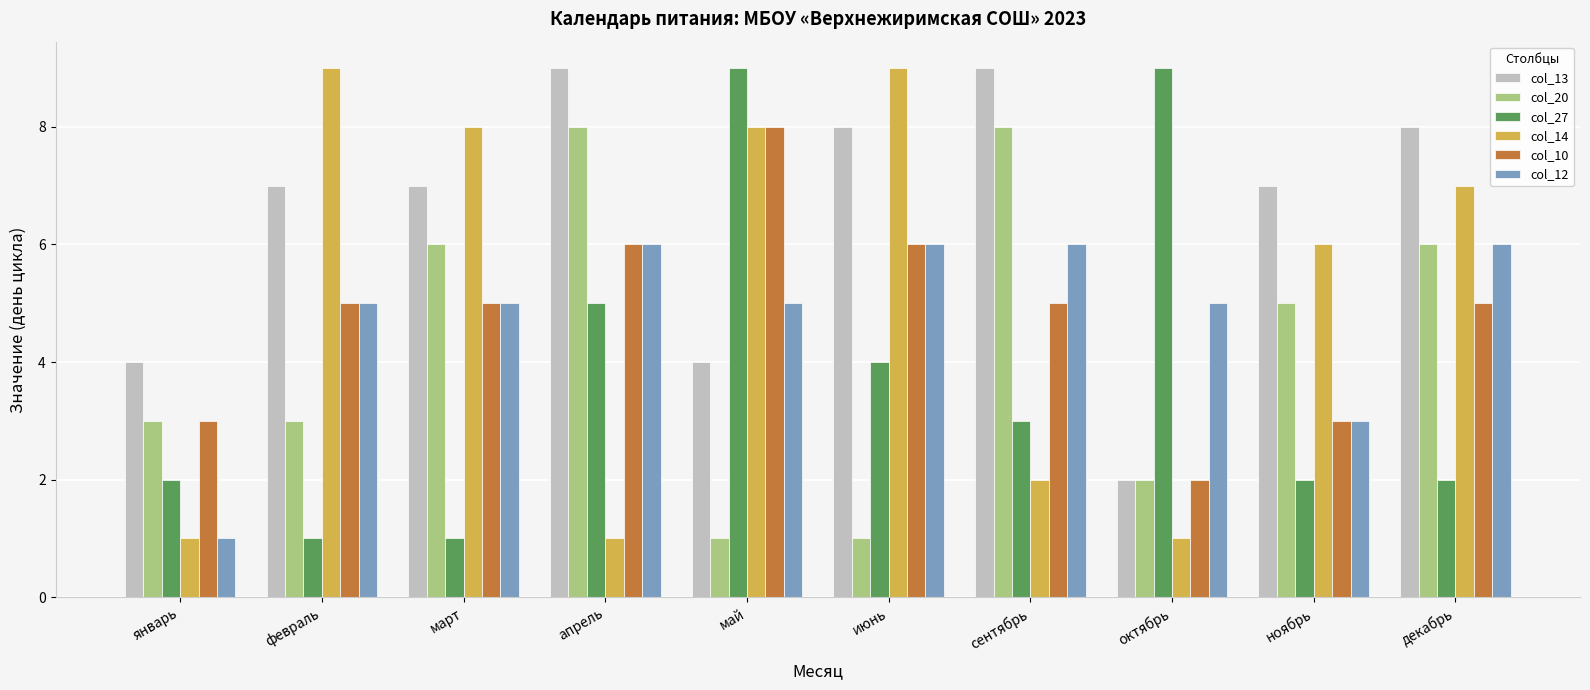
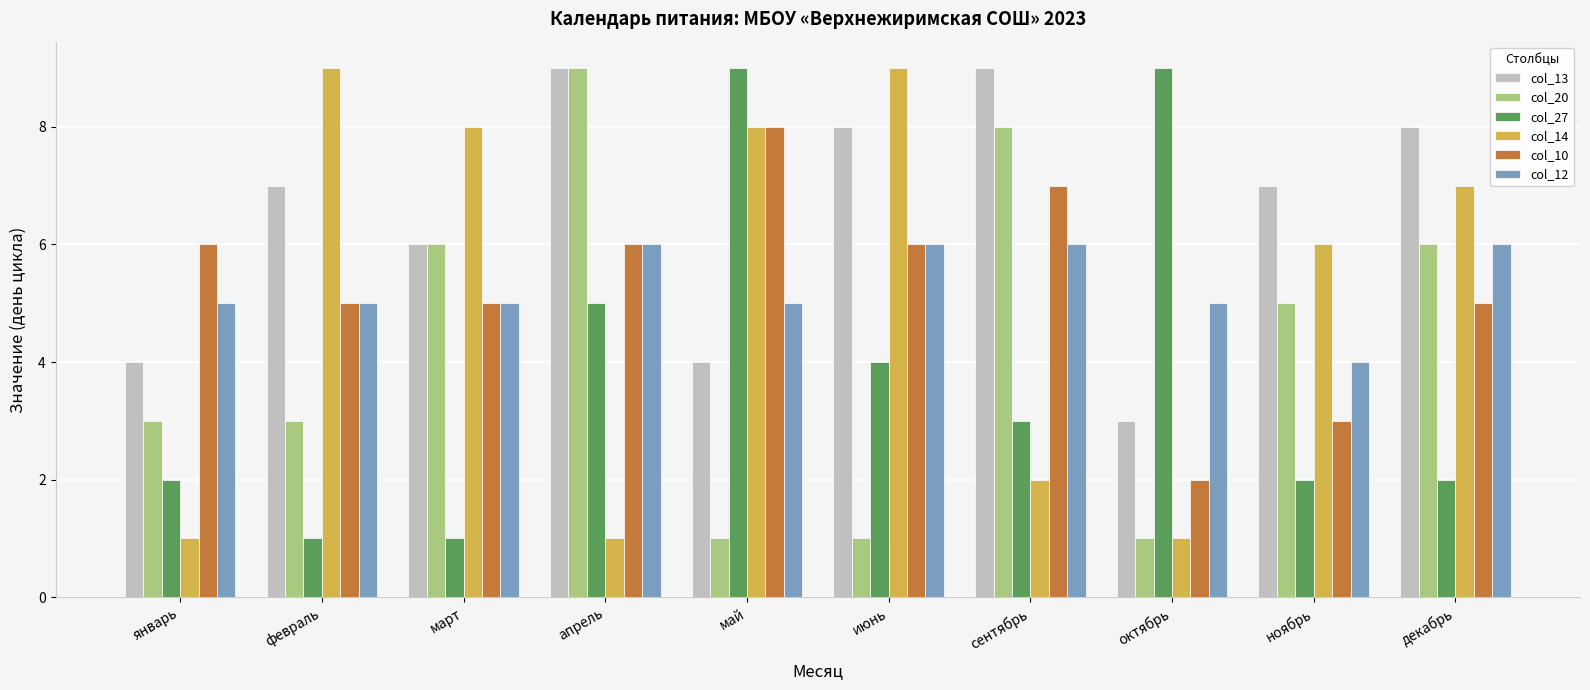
col_10, январь: 3 -> 6
col_12, январь: 1 -> 5
col_13, март: 7 -> 6
col_20, апрель: 8 -> 9
col_10, сентябрь: 5 -> 7
col_13, октябрь: 2 -> 3
col_20, октябрь: 2 -> 1
col_12, ноябрь: 3 -> 4
